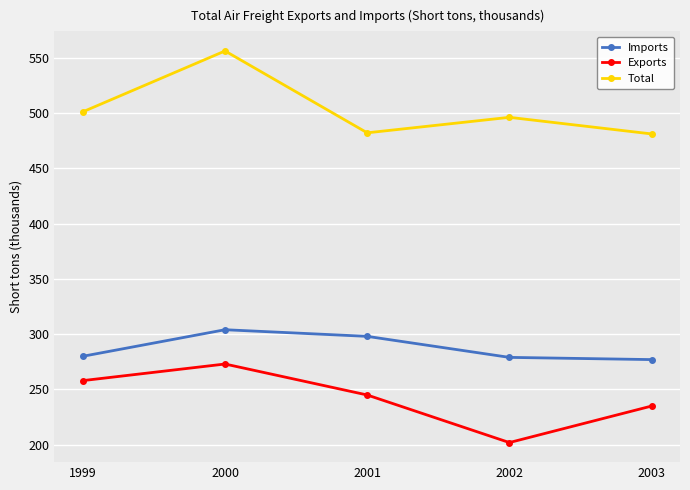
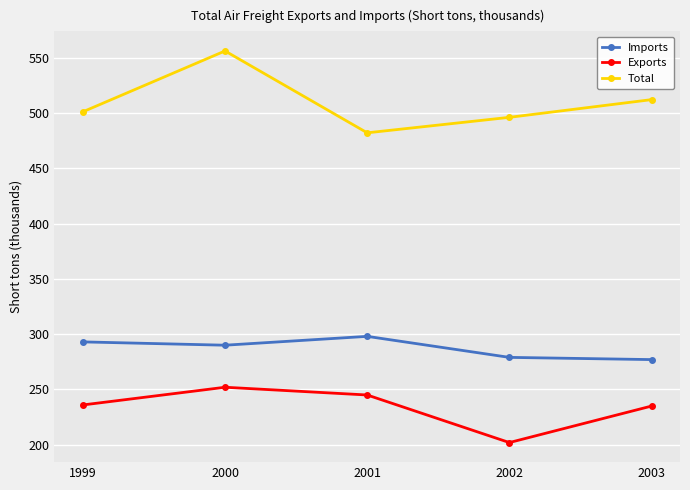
Imports, 1999: 280 -> 293
Exports, 1999: 258 -> 236
Imports, 2000: 304 -> 290
Exports, 2000: 273 -> 252
Total, 2003: 481 -> 512
